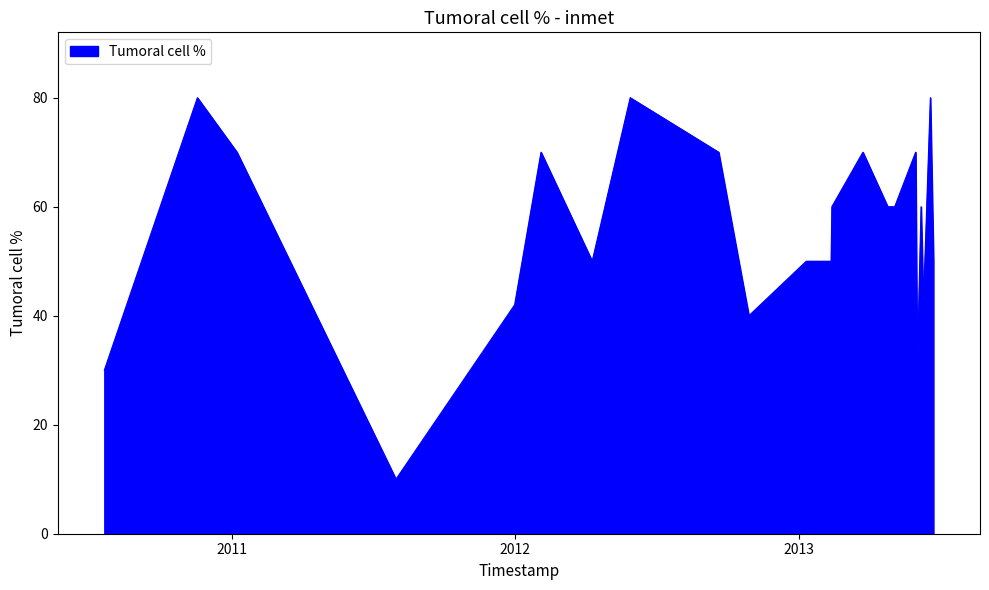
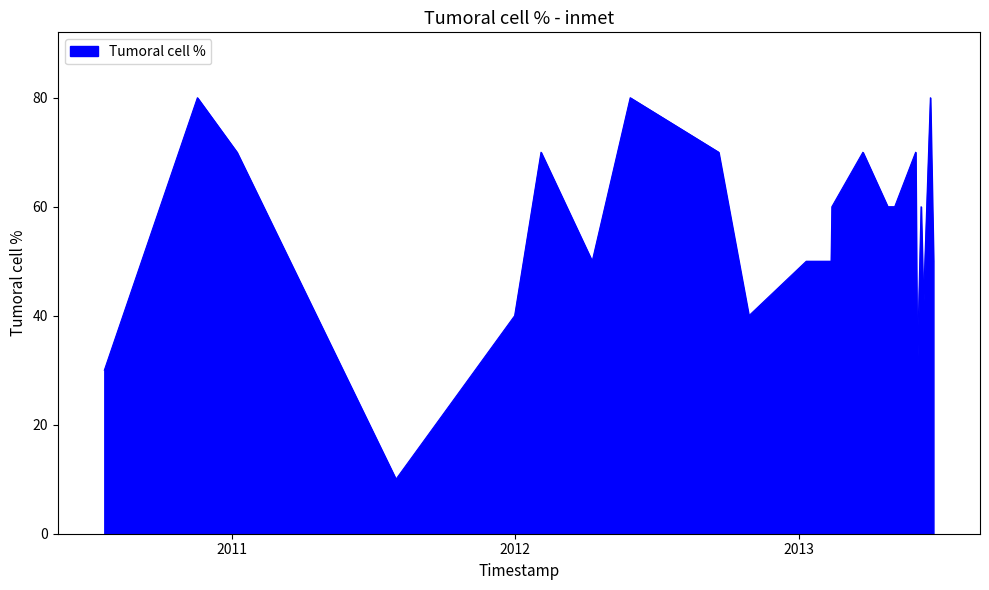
2012: 42 -> 40
